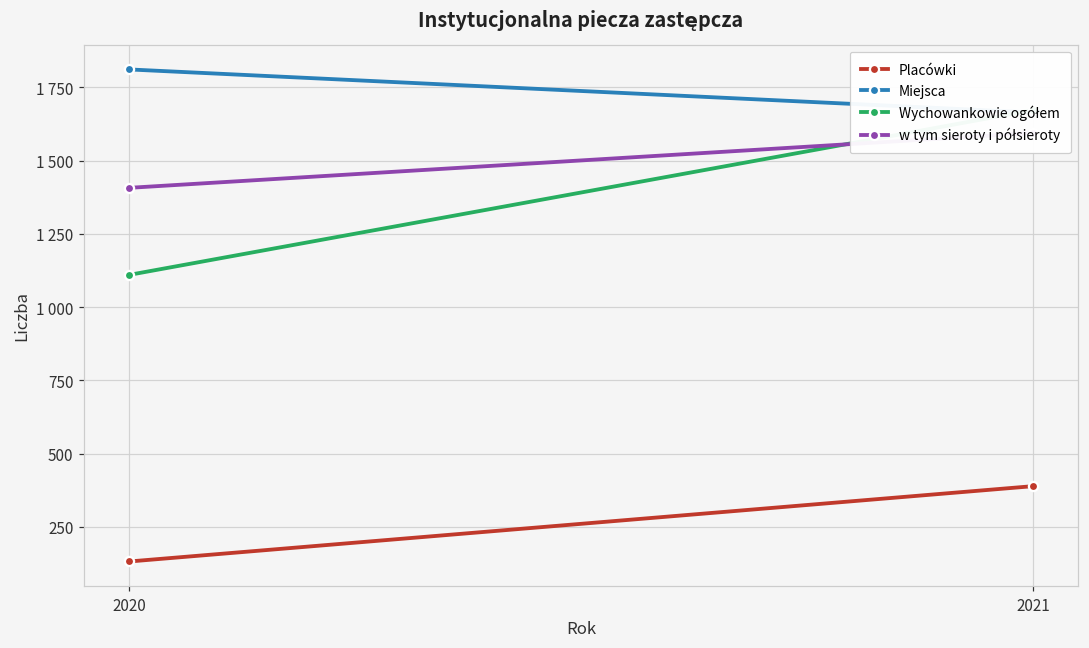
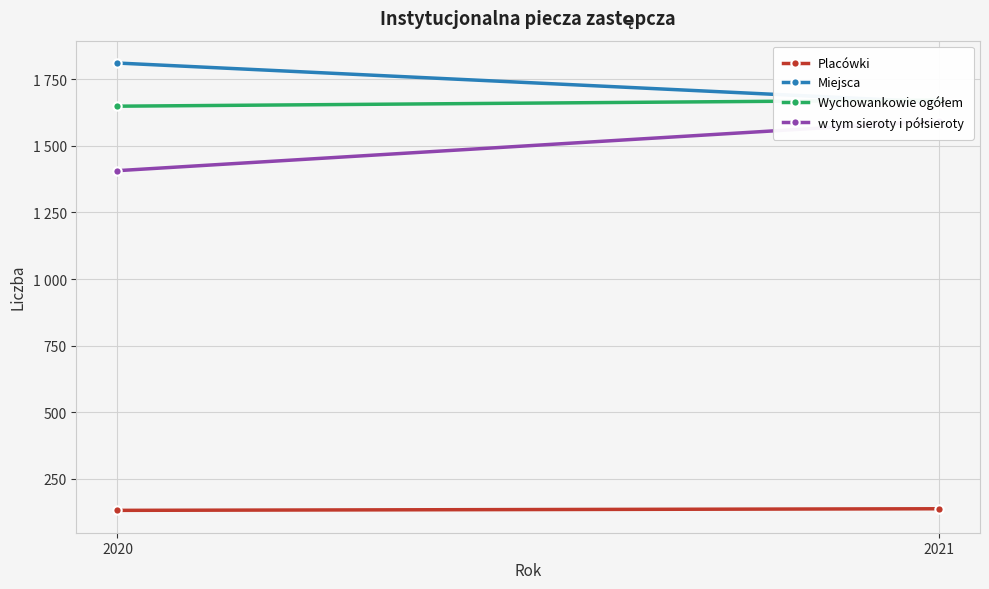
Wychowankowie ogółem, 2020: 1110 -> 1650
Placówki, 2021: 390 -> 140
